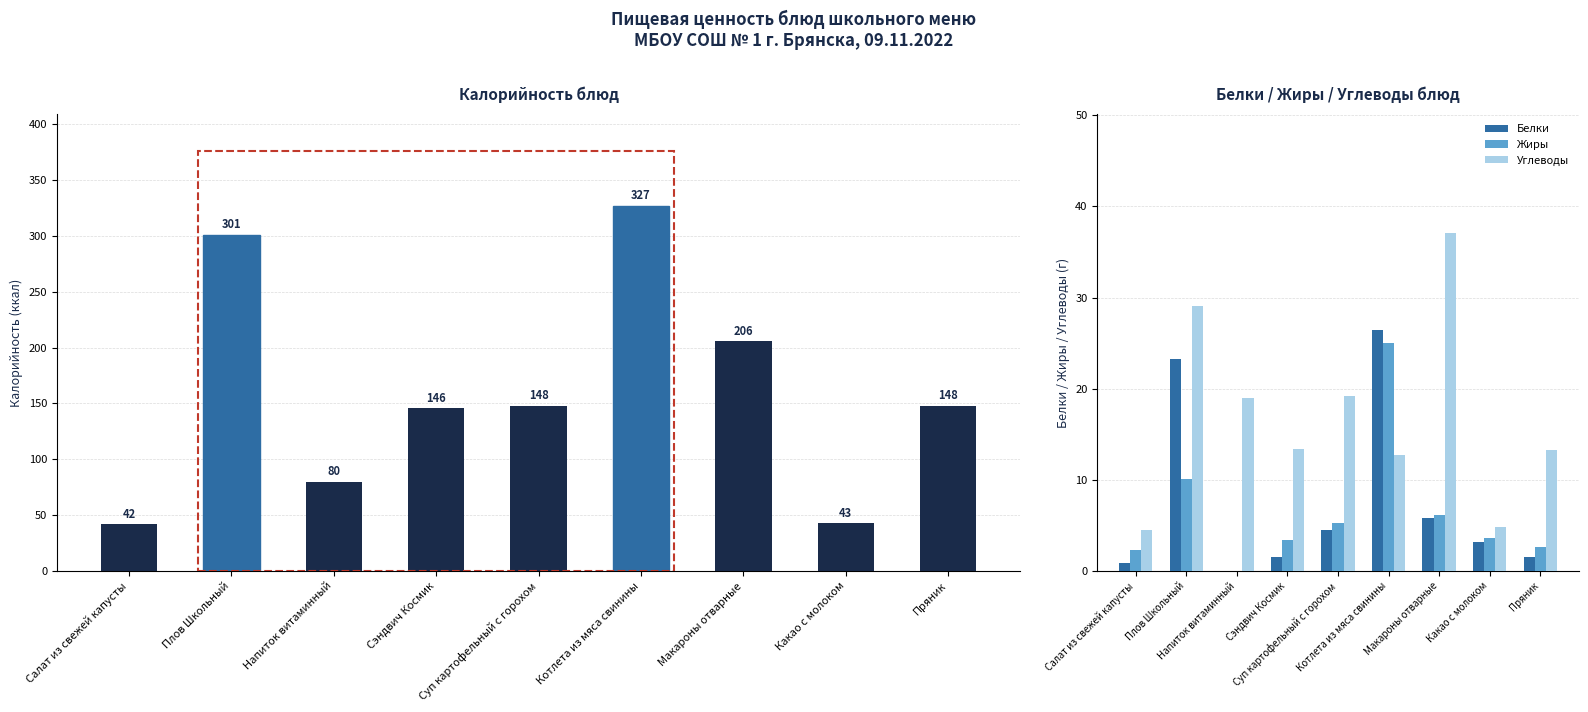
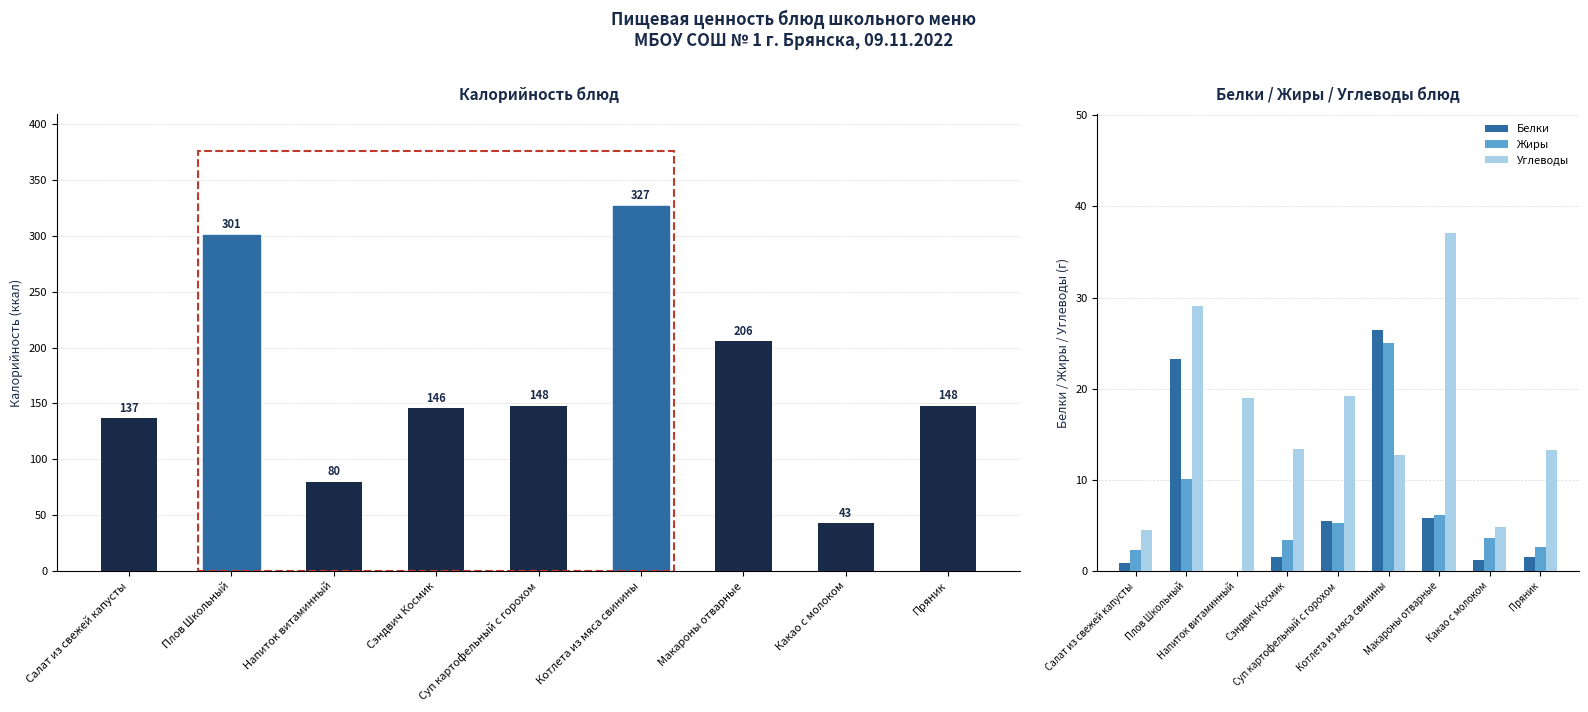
Калорийность блюд, Салат из свежей капусты: 42 -> 137
Белки / Жиры / Углеводы блюд, Белки, Суп картофельный с горохом: 4.5 -> 5.5
Белки / Жиры / Углеводы блюд, Белки, Какао с молоком: 3 -> 1
